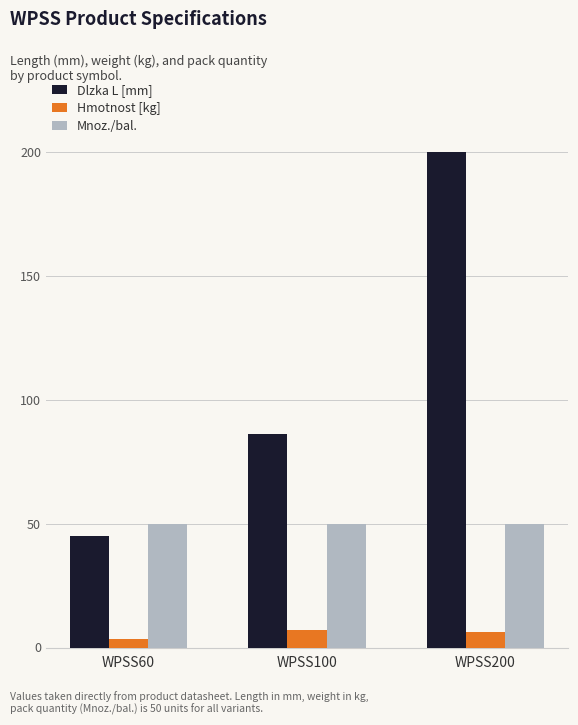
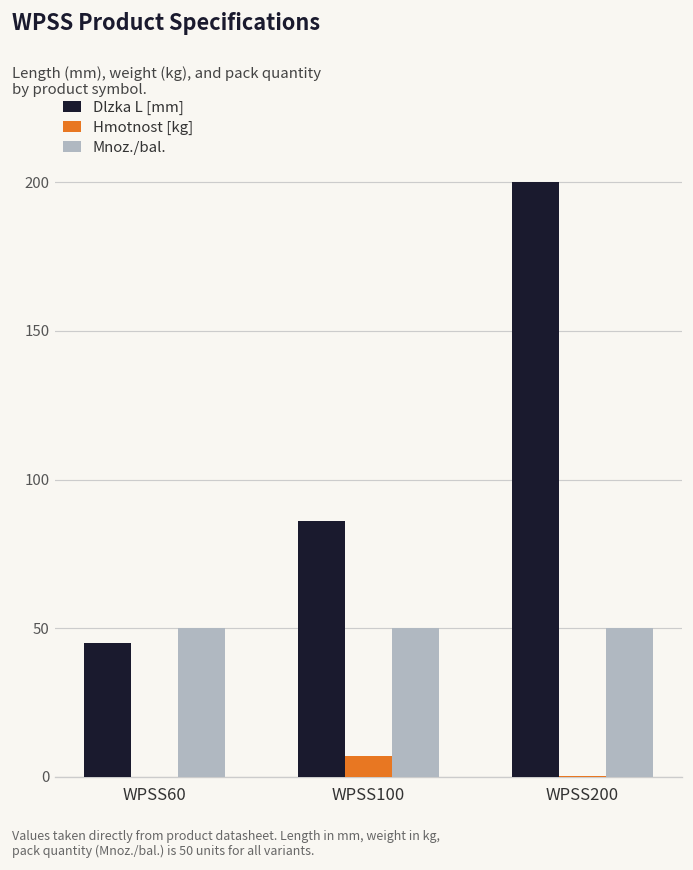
Hmotnost [kg], WPSS60: 3 -> 0
Hmotnost [kg], WPSS200: 6 -> 0
